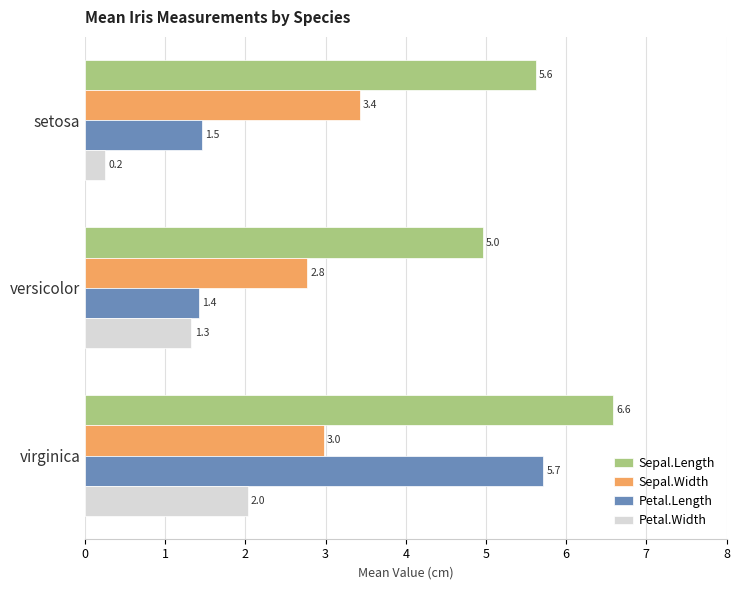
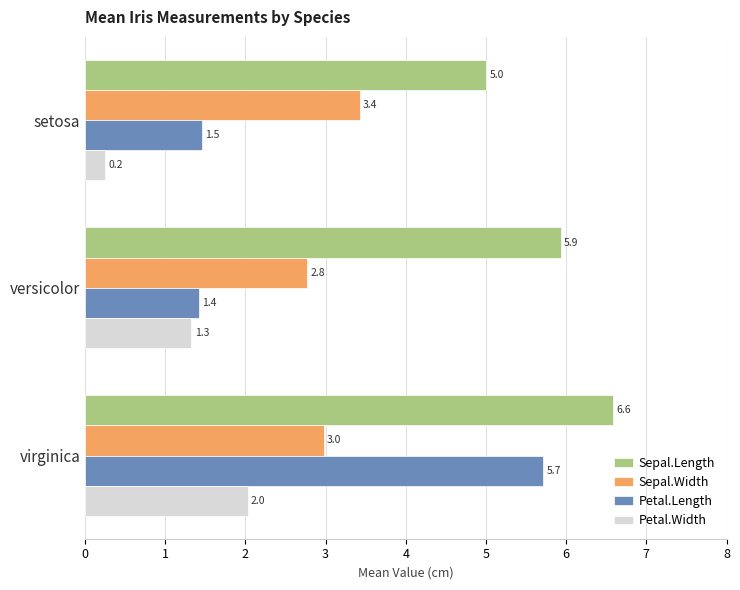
Sepal.Length, setosa: 5.6 -> 5.0
Sepal.Length, versicolor: 5.0 -> 5.9
